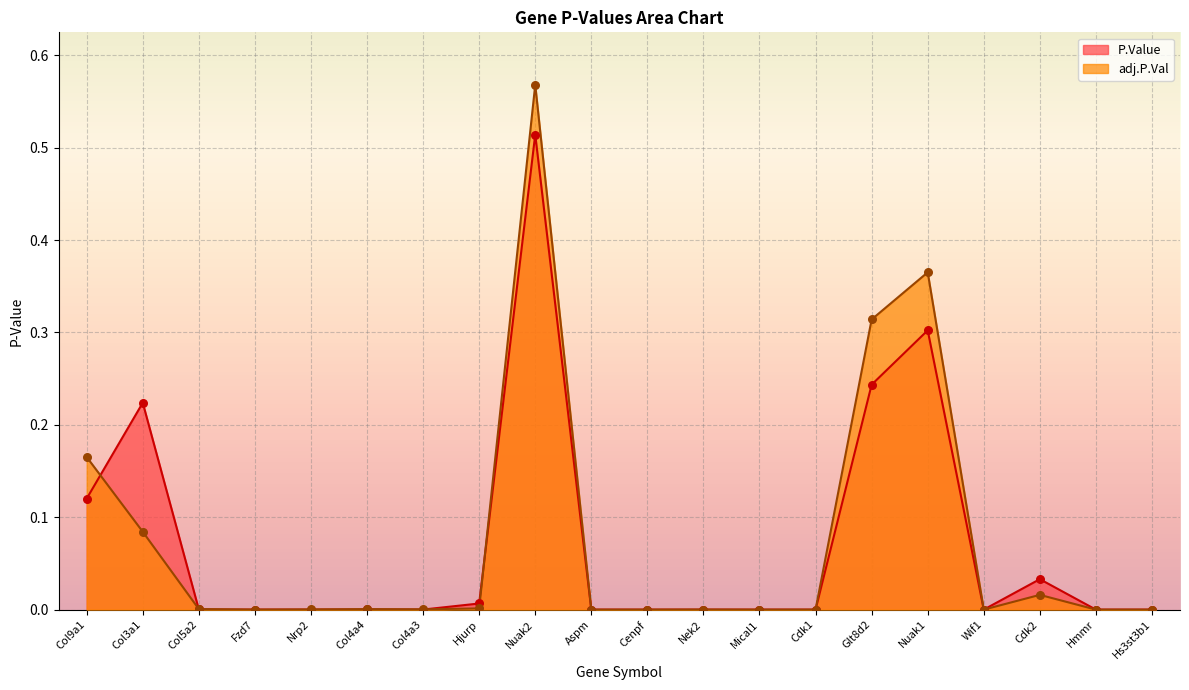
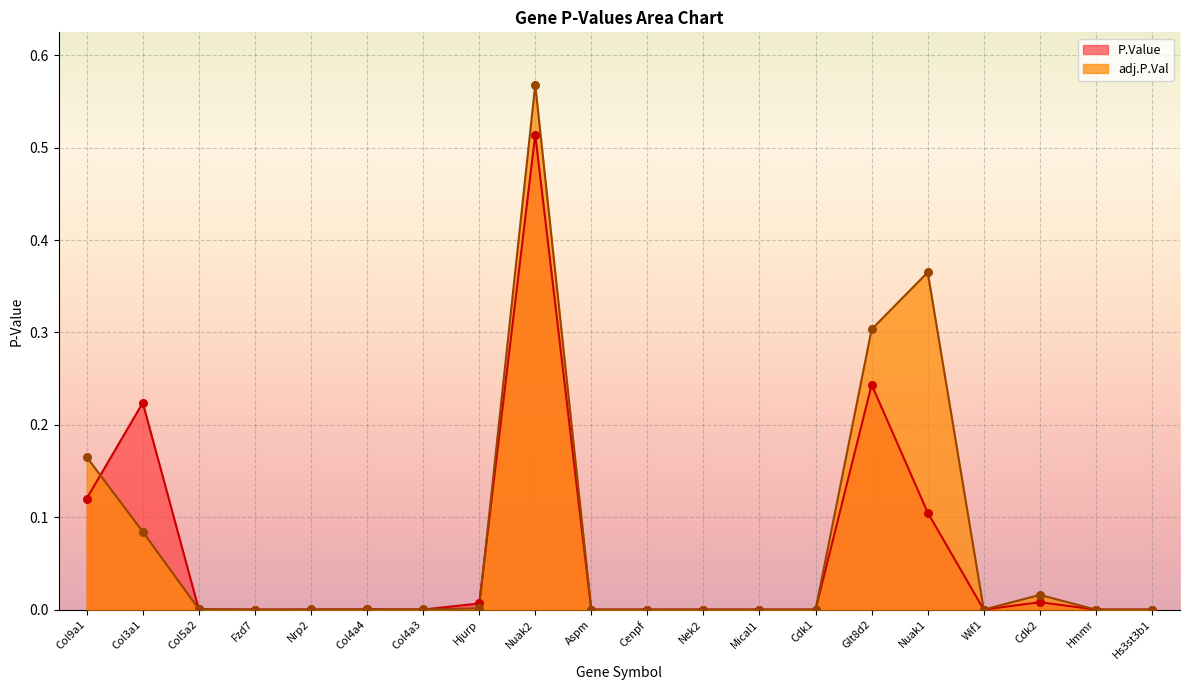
adj.P.Val, Glt8d2: 0.31 -> 0.30
P.Value, Nuak1: 0.30 -> 0.11
P.Value, Cdk2: 0.03 -> 0.01
